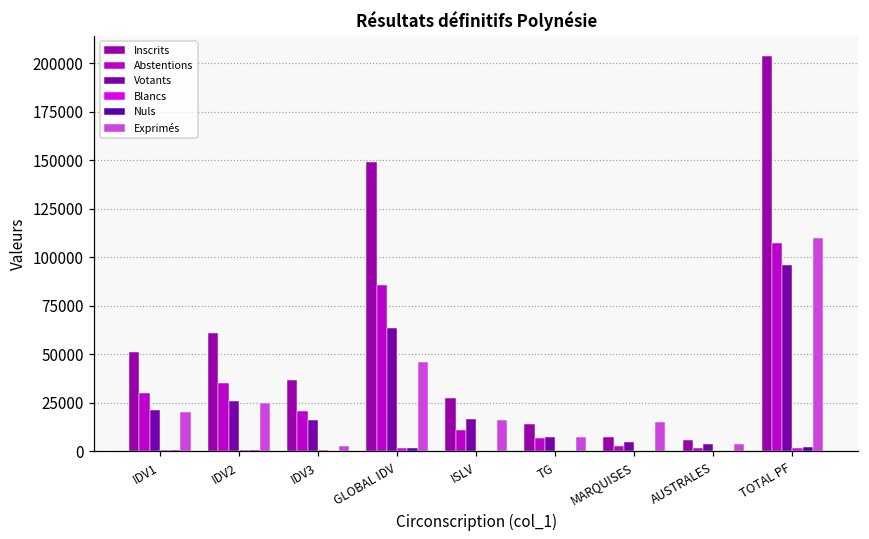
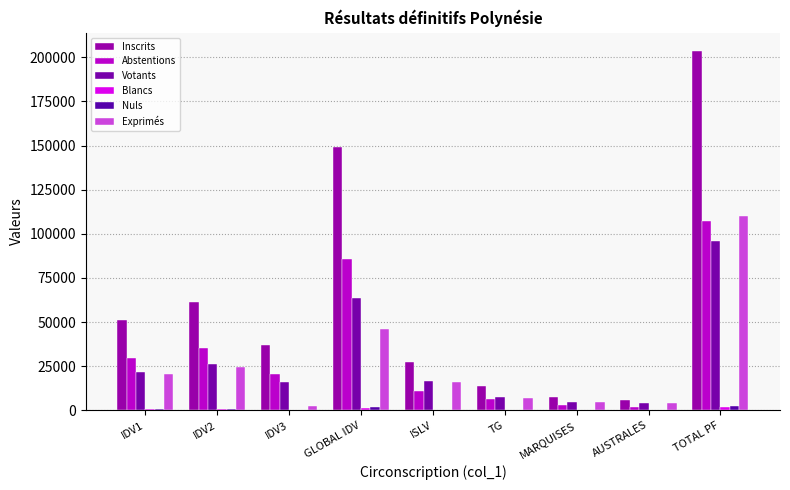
Exprimés, MARQUISES: 15000 -> 5000
